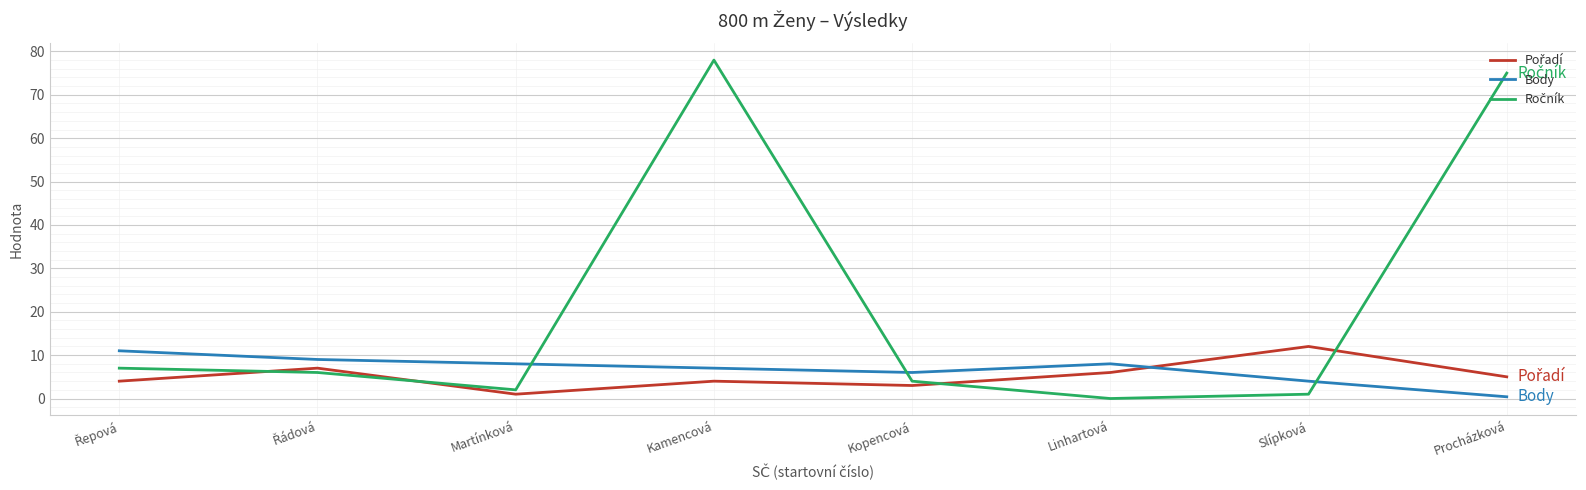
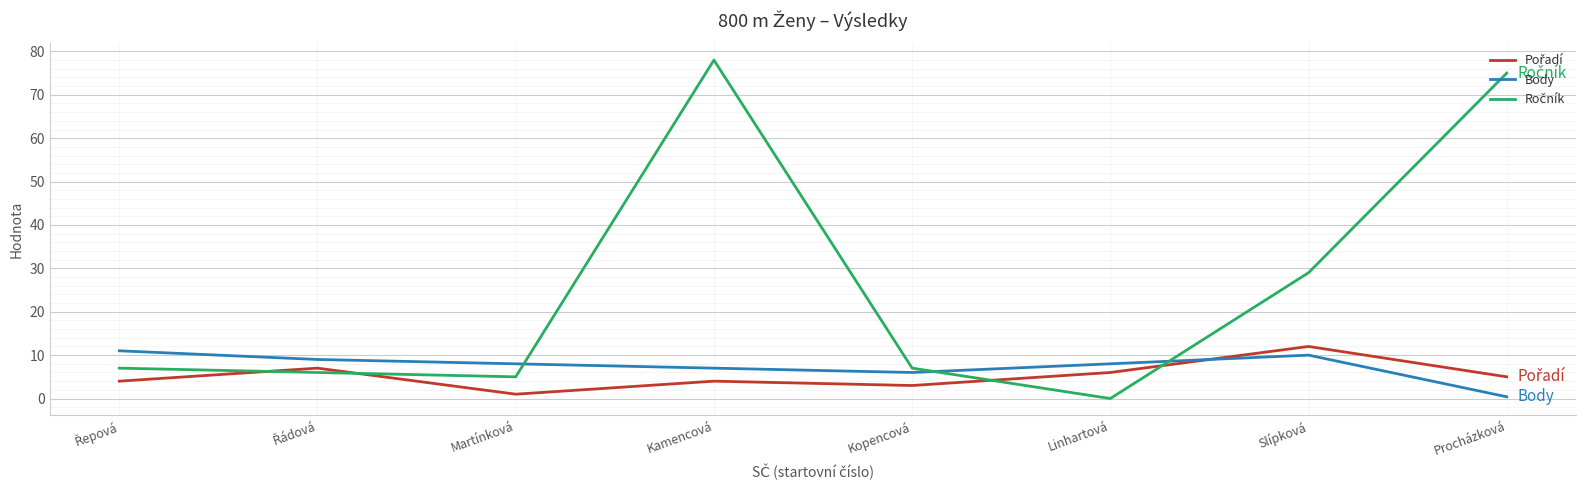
Ročník, Martínková: 2 -> 5
Ročník, Kopencová: 4 -> 7
Body, Slípková: 4 -> 10
Ročník, Slípková: 1 -> 29
